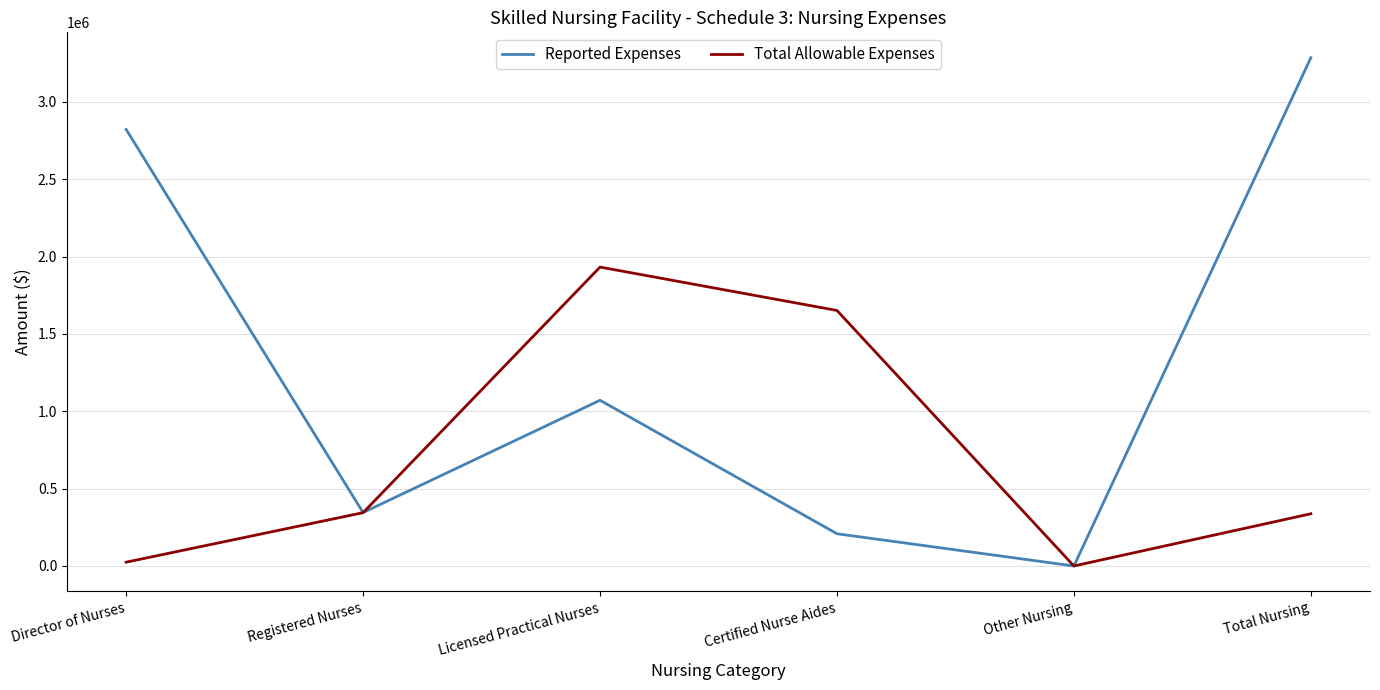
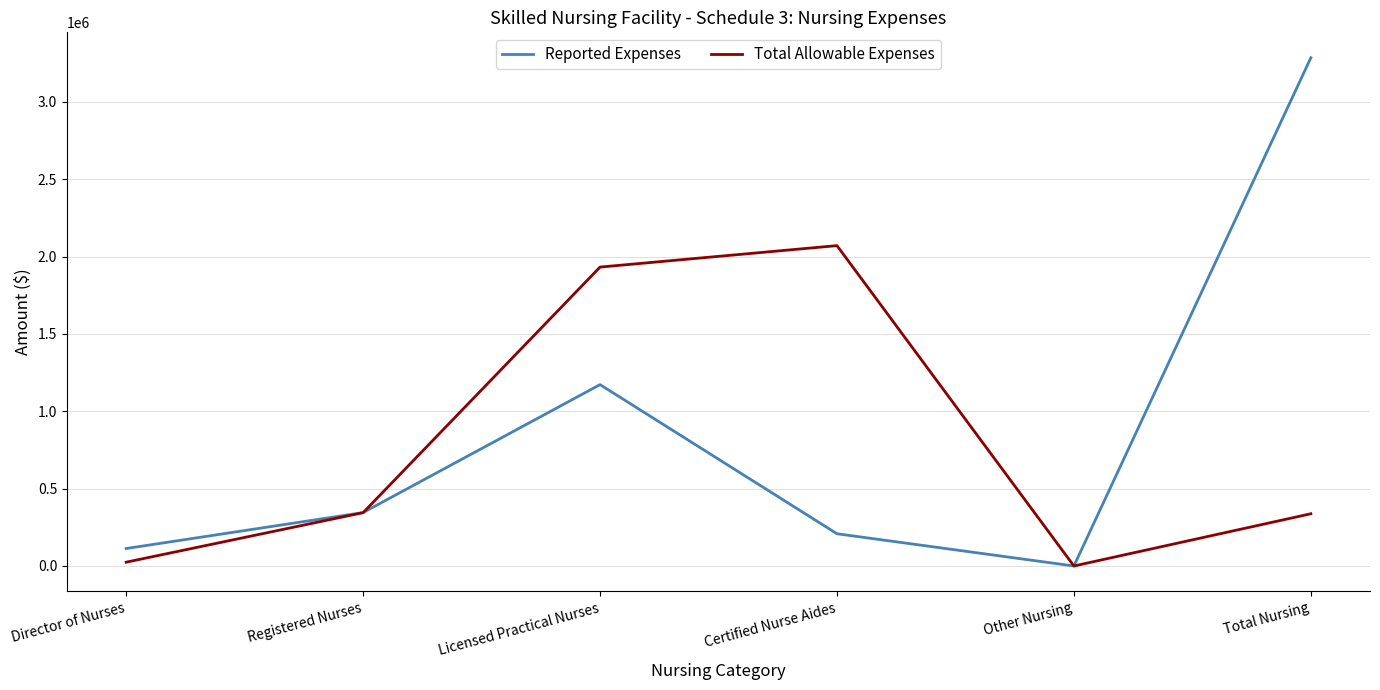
Reported Expenses, Director of Nurses: 2820000 -> 110000
Reported Expenses, Licensed Practical Nurses: 1070000 -> 1170000
Total Allowable Expenses, Certified Nurse Aides: 1650000 -> 2070000
